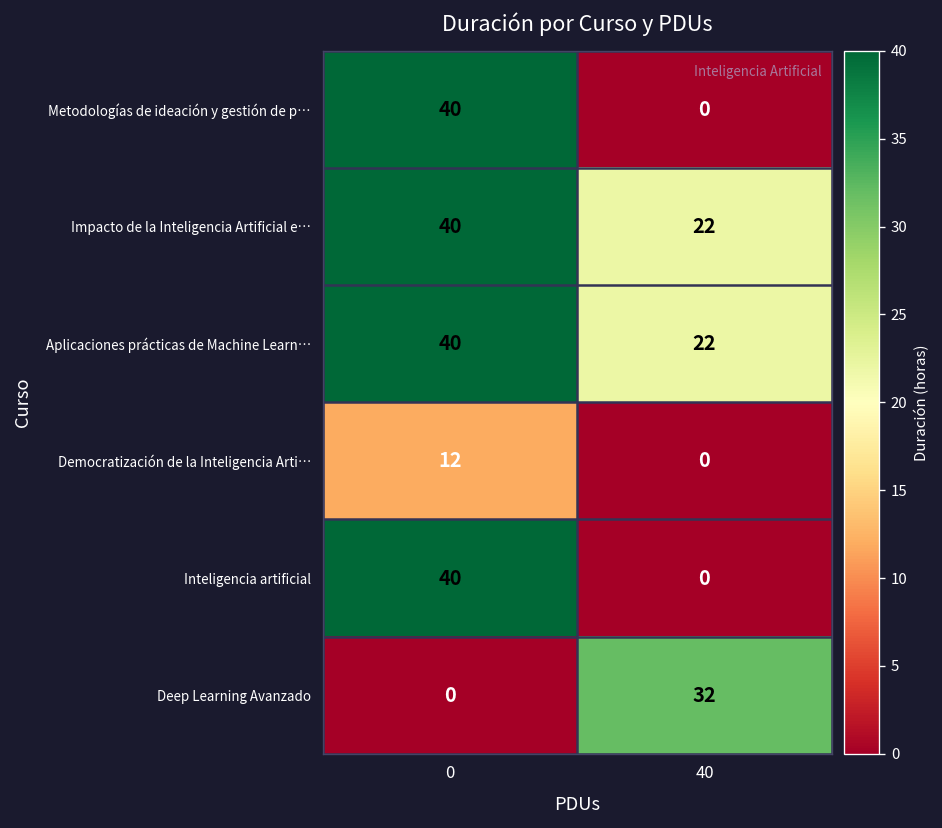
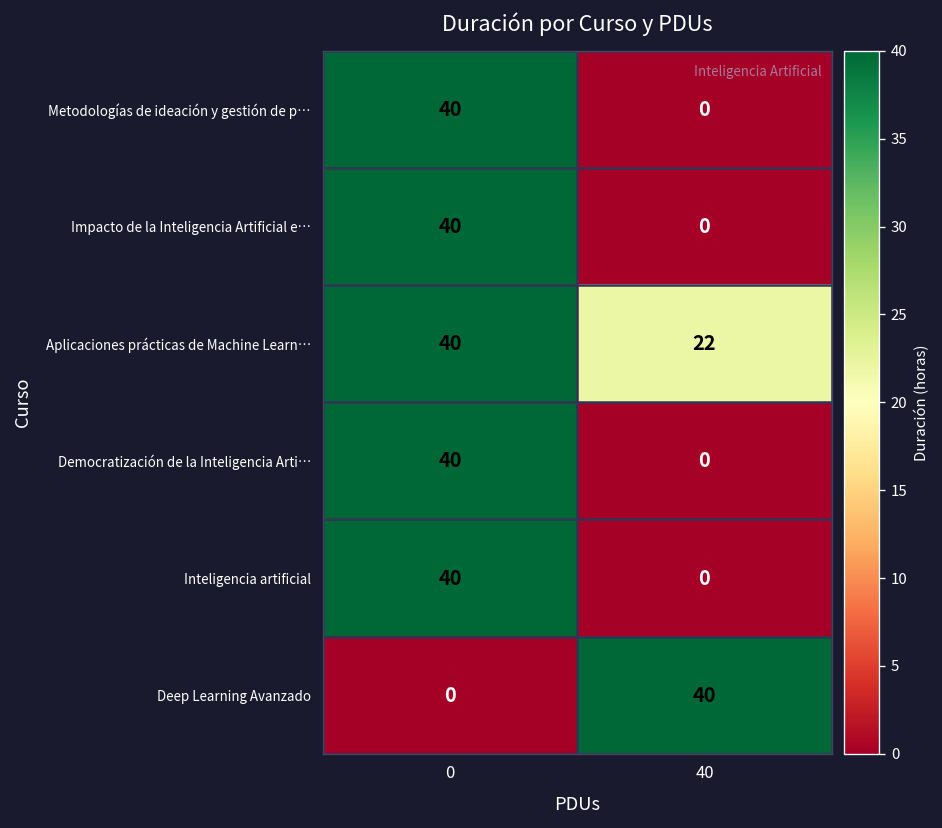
Impacto de la Inteligencia Artificial e…, 40: 22 -> 0
Democratización de la Inteligencia Arti…, 0: 12 -> 40
Deep Learning Avanzado, 40: 32 -> 40
